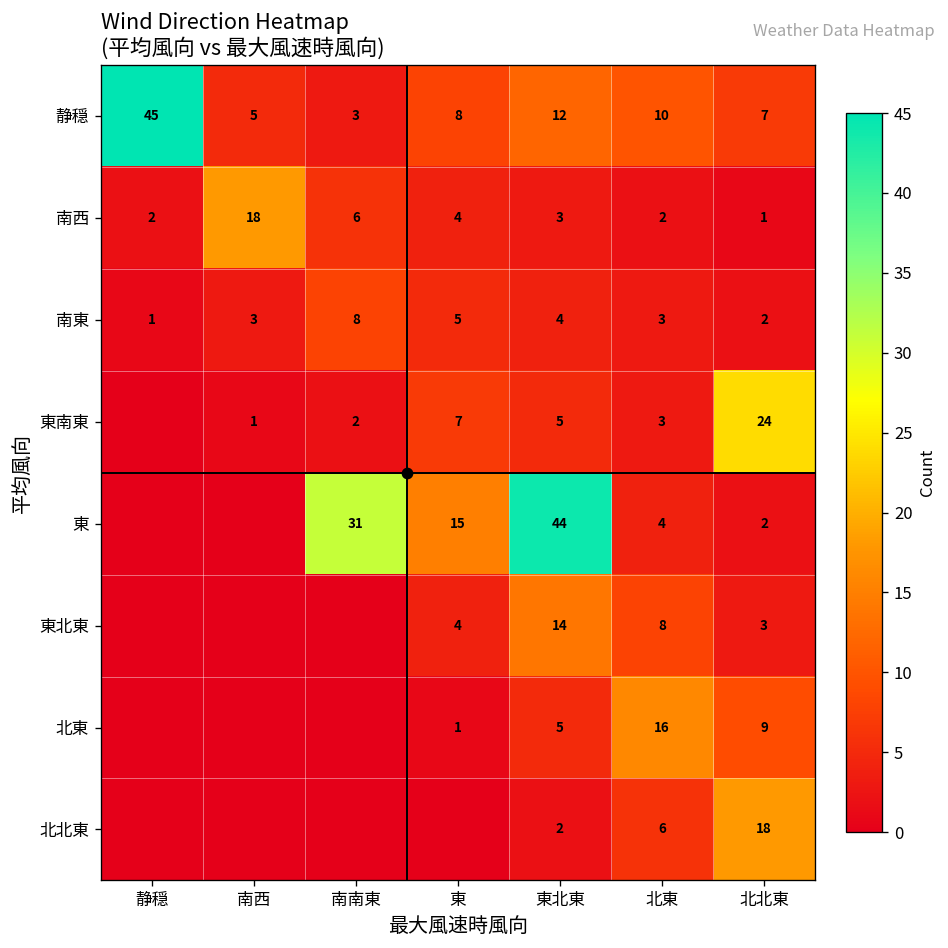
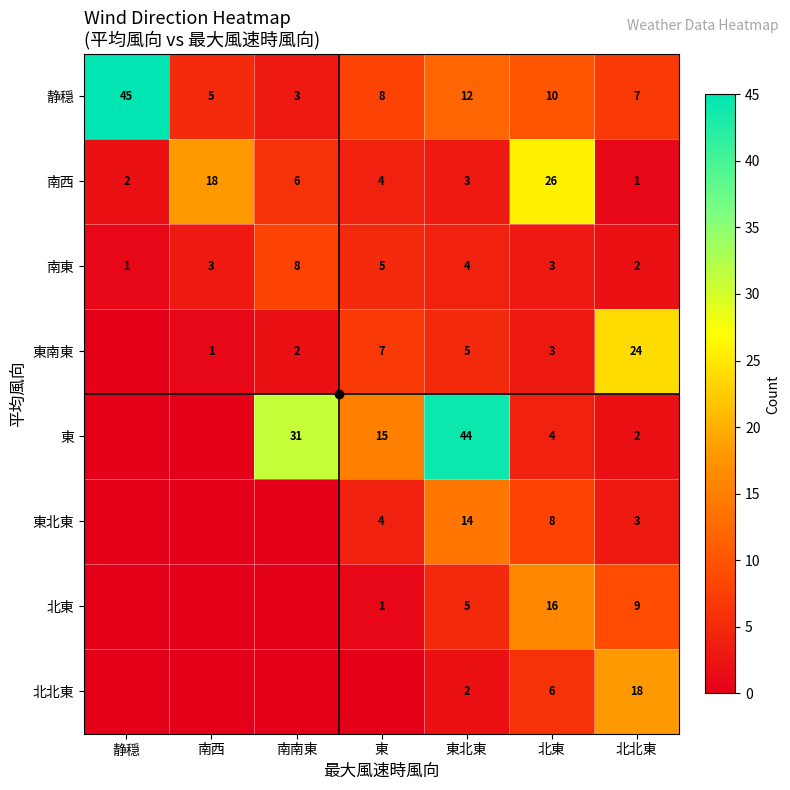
南西, 北東: 2 -> 26
